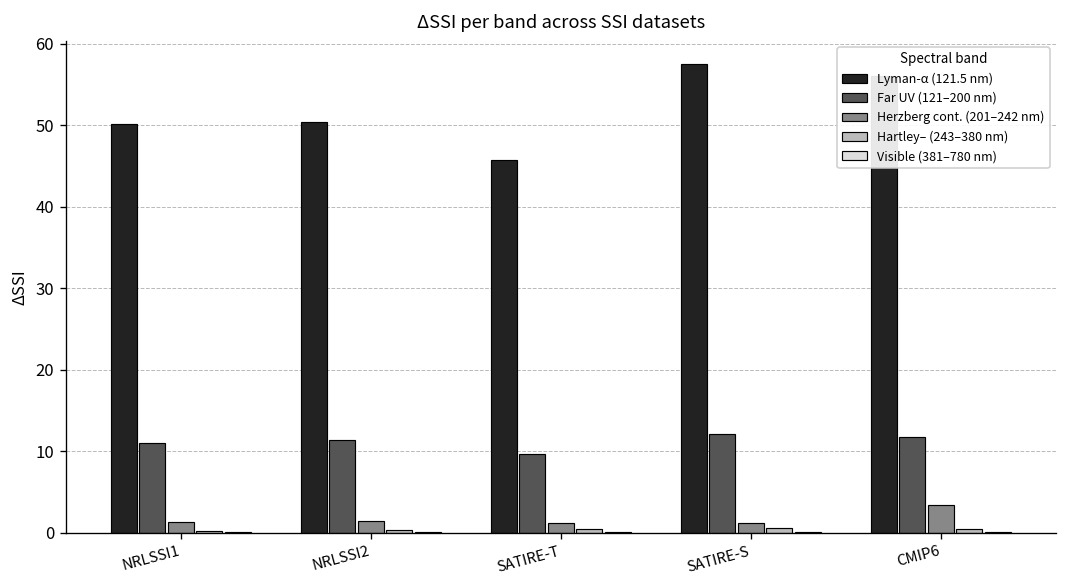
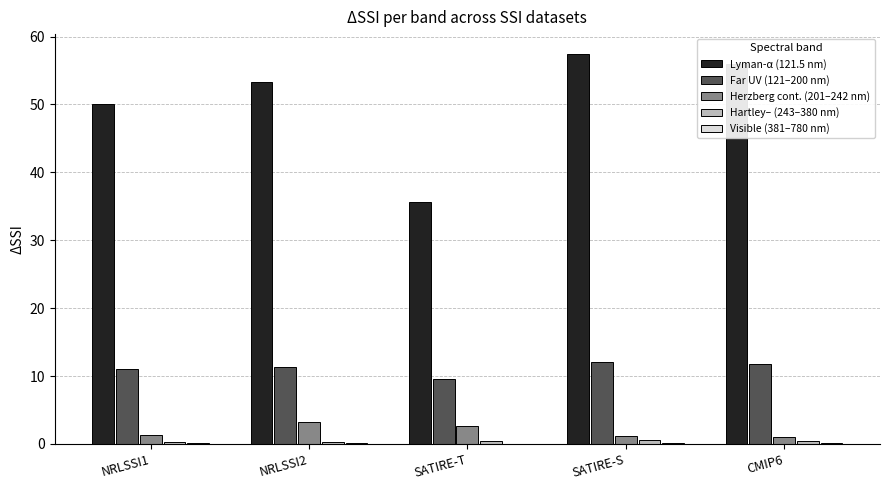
Lyman-α (121.5 nm), NRLSSI2: 50 -> 53
Herzberg cont. (201–242 nm), NRLSSI2: 1 -> 3
Lyman-α (121.5 nm), SATIRE-T: 46 -> 36
Herzberg cont. (201–242 nm), SATIRE-T: 1 -> 3
Herzberg cont. (201–242 nm), CMIP6: 3 -> 1
